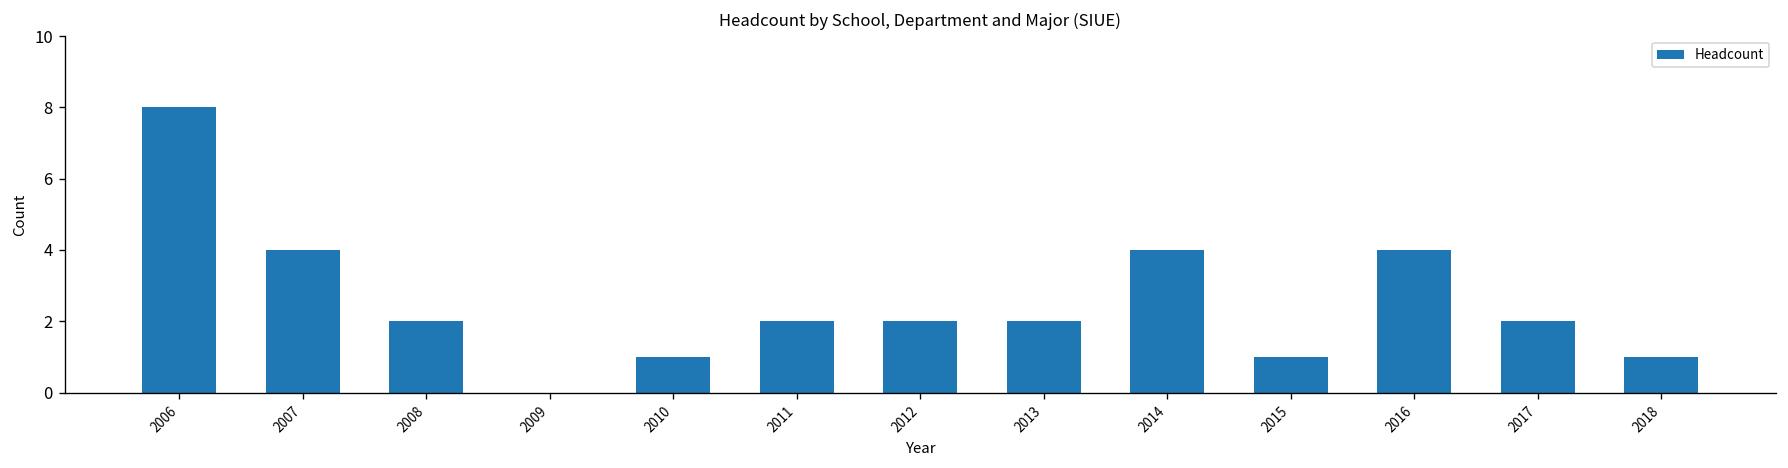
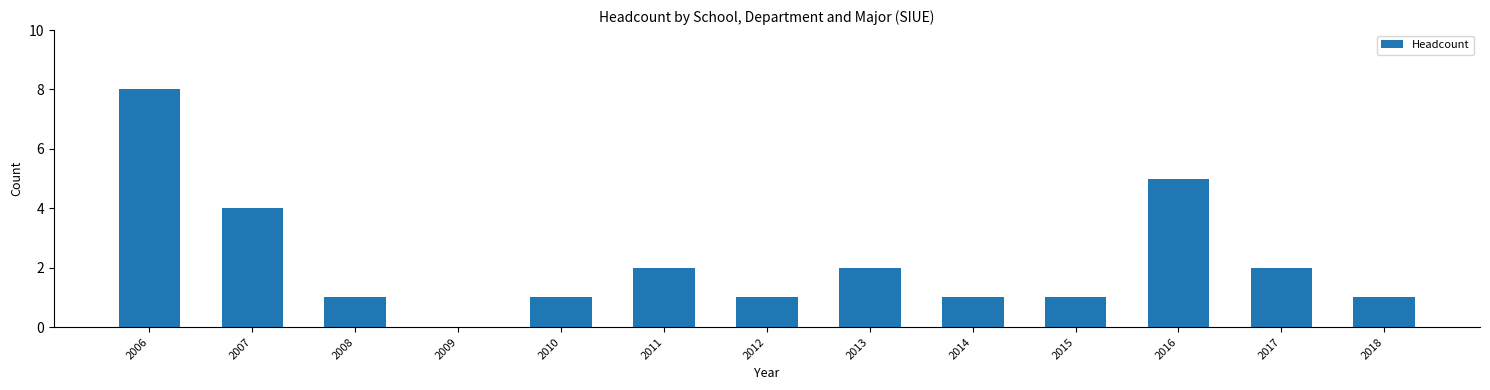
2008: 2 -> 1
2012: 2 -> 1
2014: 4 -> 1
2016: 4 -> 5
